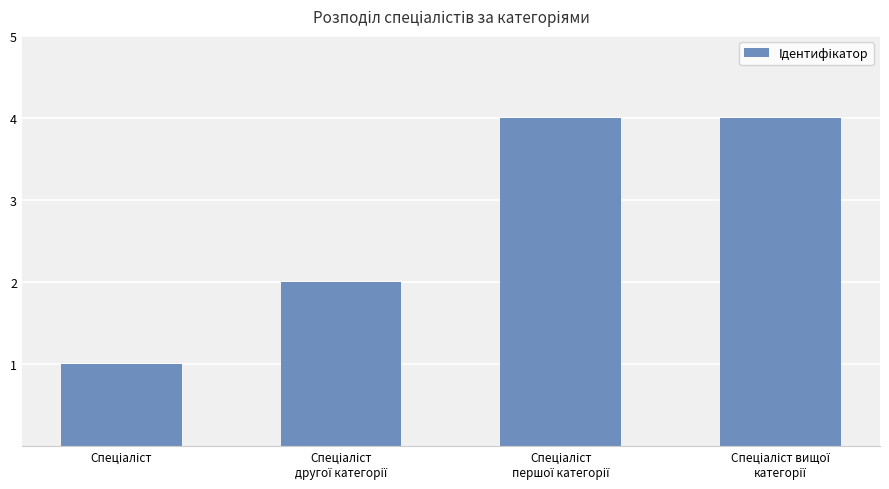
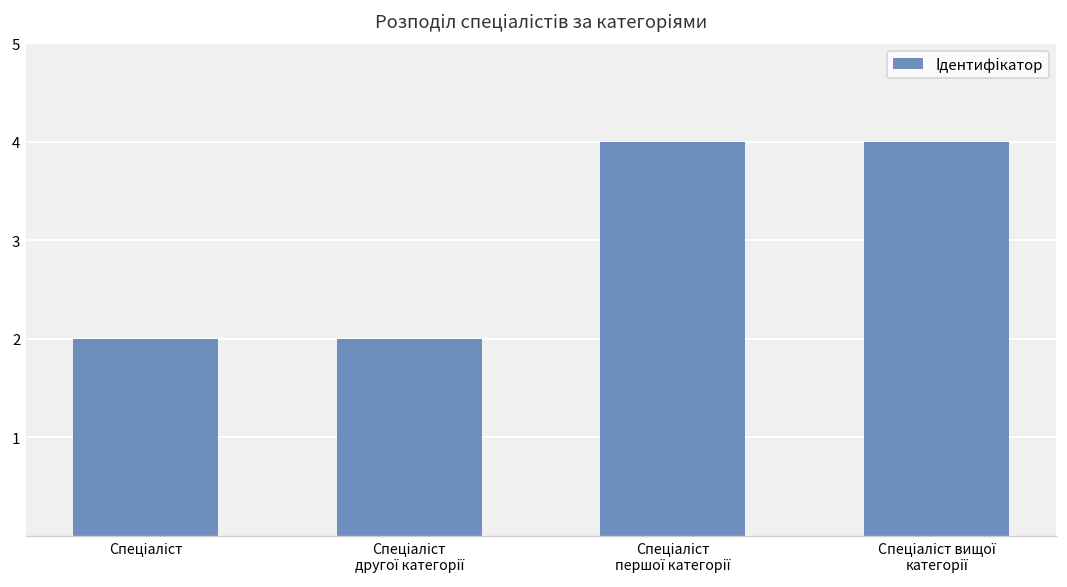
Спеціаліст: 1 -> 2
